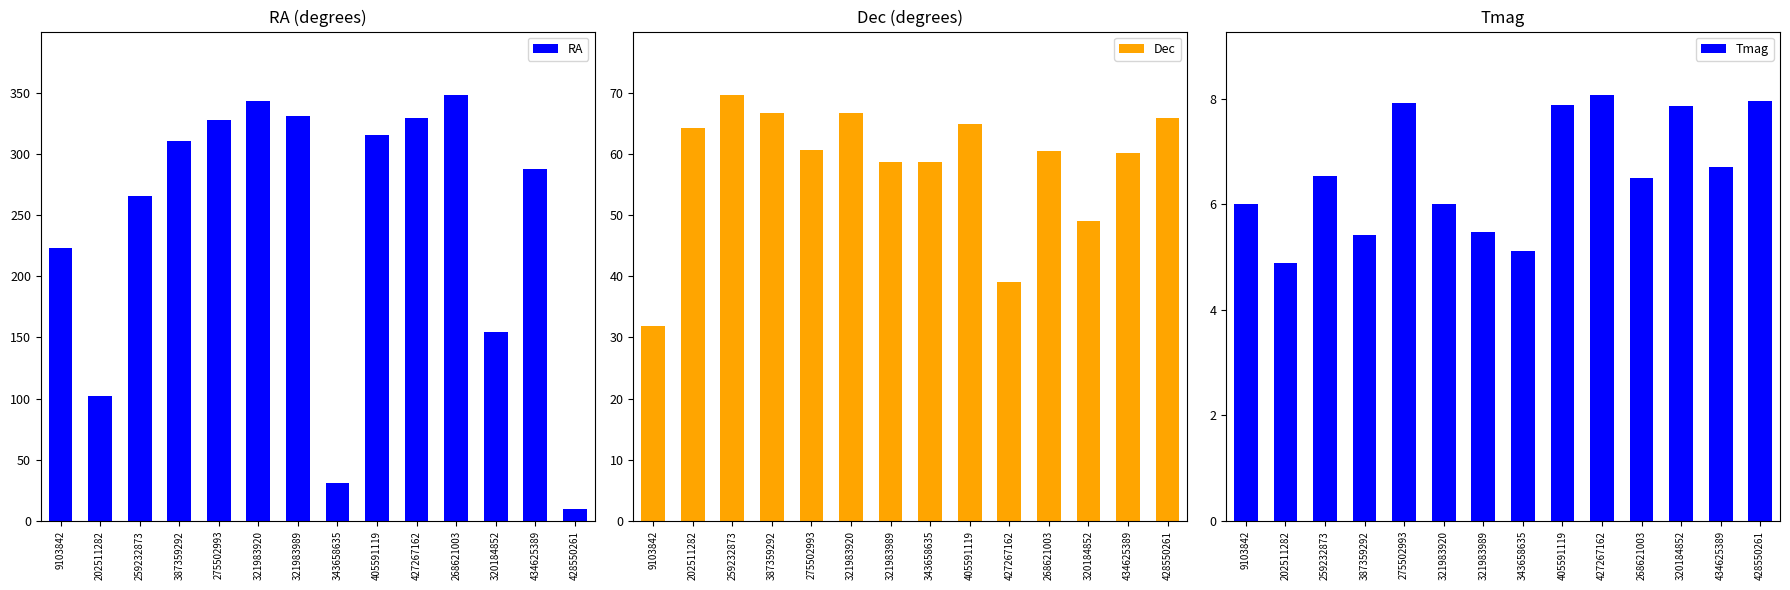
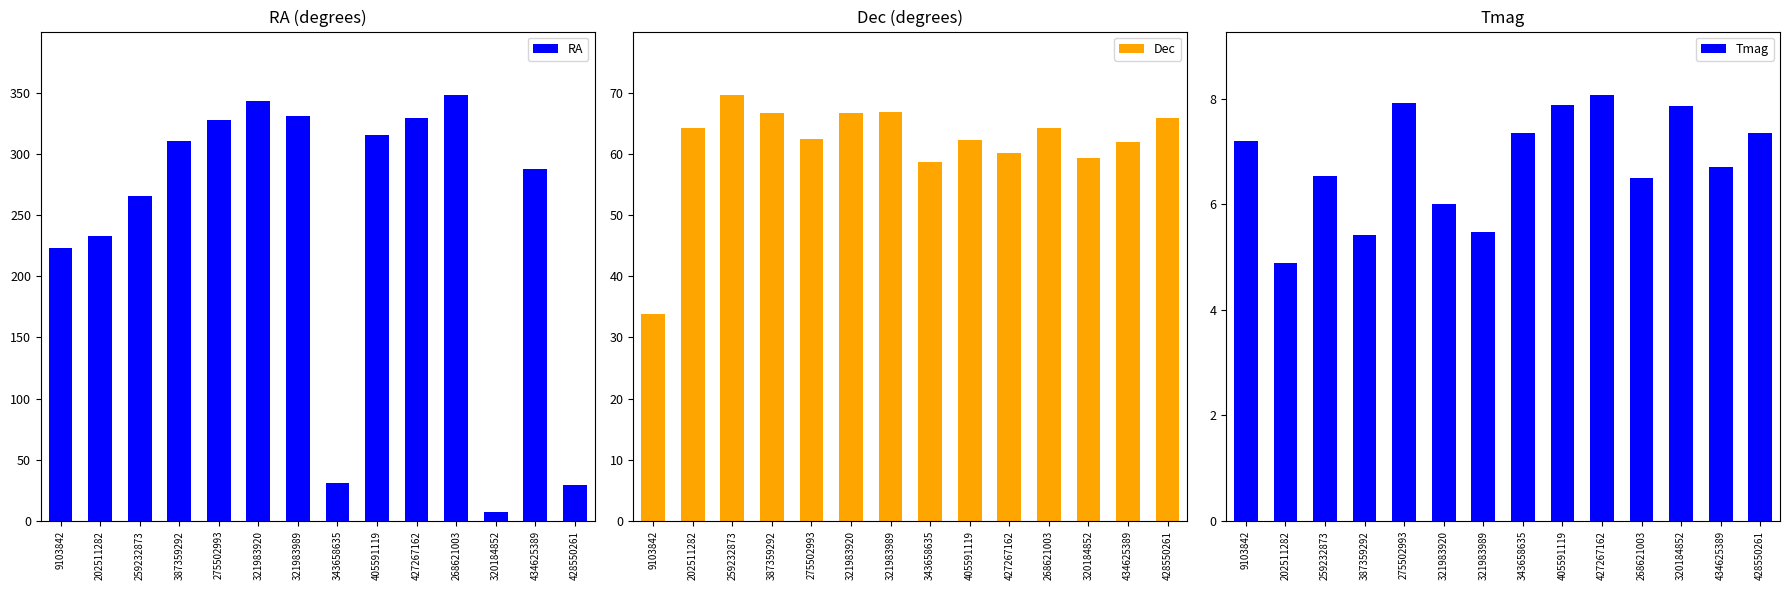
RA (degrees), 202511282: 102 -> 233
RA (degrees), 320184852: 155 -> 7
RA (degrees), 428550261: 10 -> 30
Dec (degrees), 9103842: 32 -> 34
Dec (degrees), 275502993: 61 -> 62
Dec (degrees), 321983989: 59 -> 67
Dec (degrees), 405591119: 65 -> 62
Dec (degrees), 427267162: 39 -> 60
Dec (degrees), 268621003: 60 -> 64
Dec (degrees), 320184852: 49 -> 59
Dec (degrees), 434625389: 60 -> 62
Tmag, 9103842: 6.0 -> 7.2
Tmag, 343658635: 5.1 -> 7.4
Tmag, 428550261: 8.0 -> 7.3
